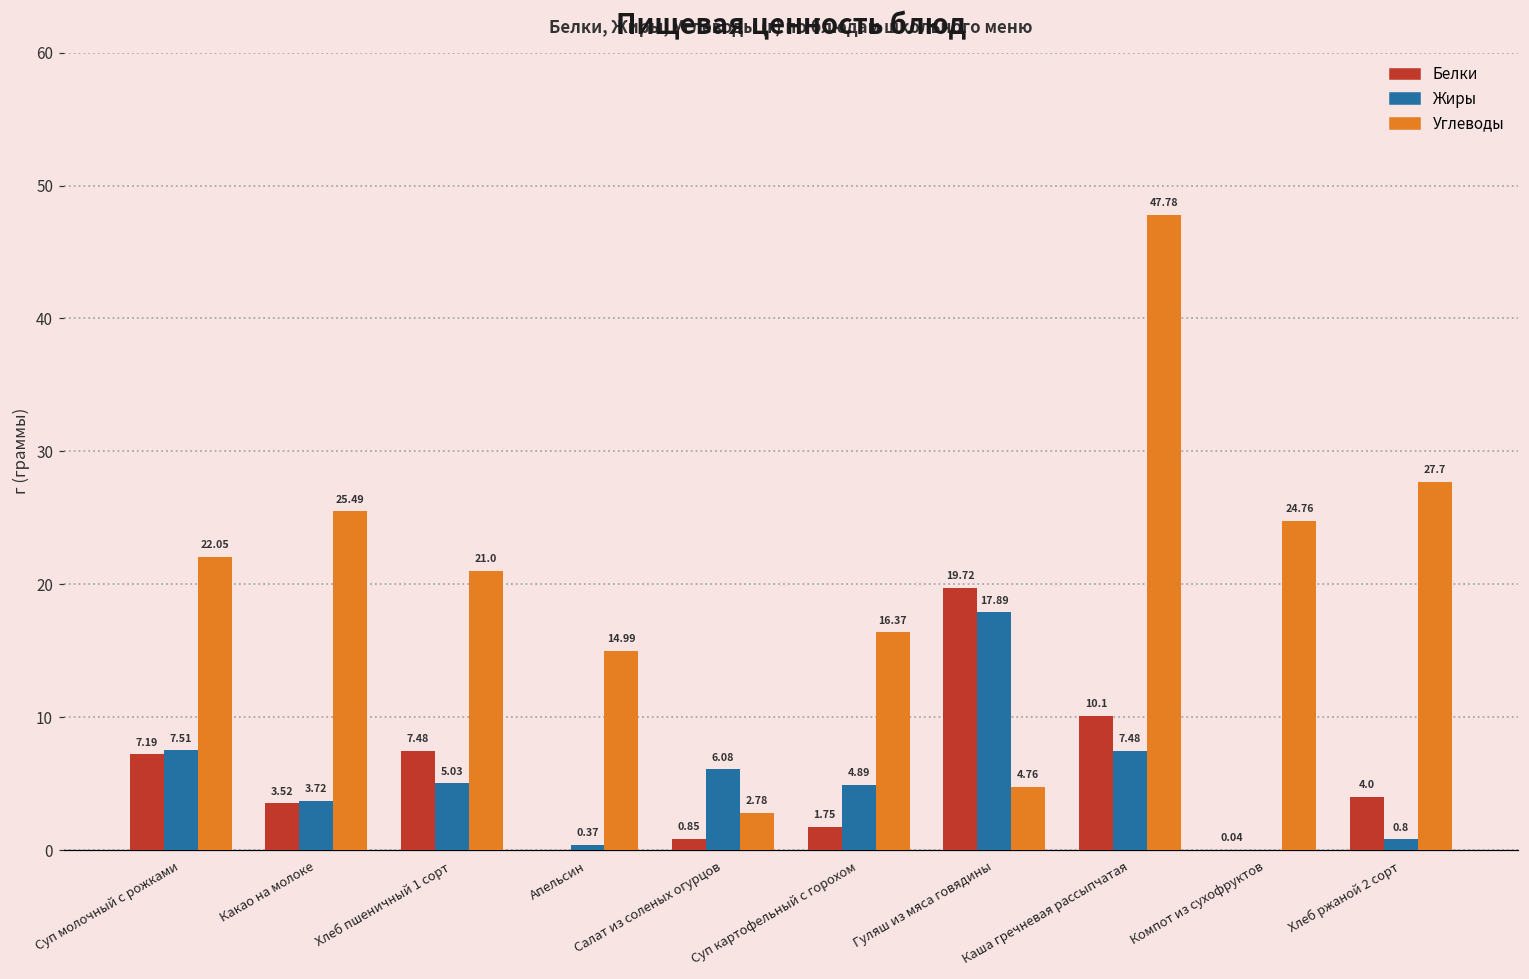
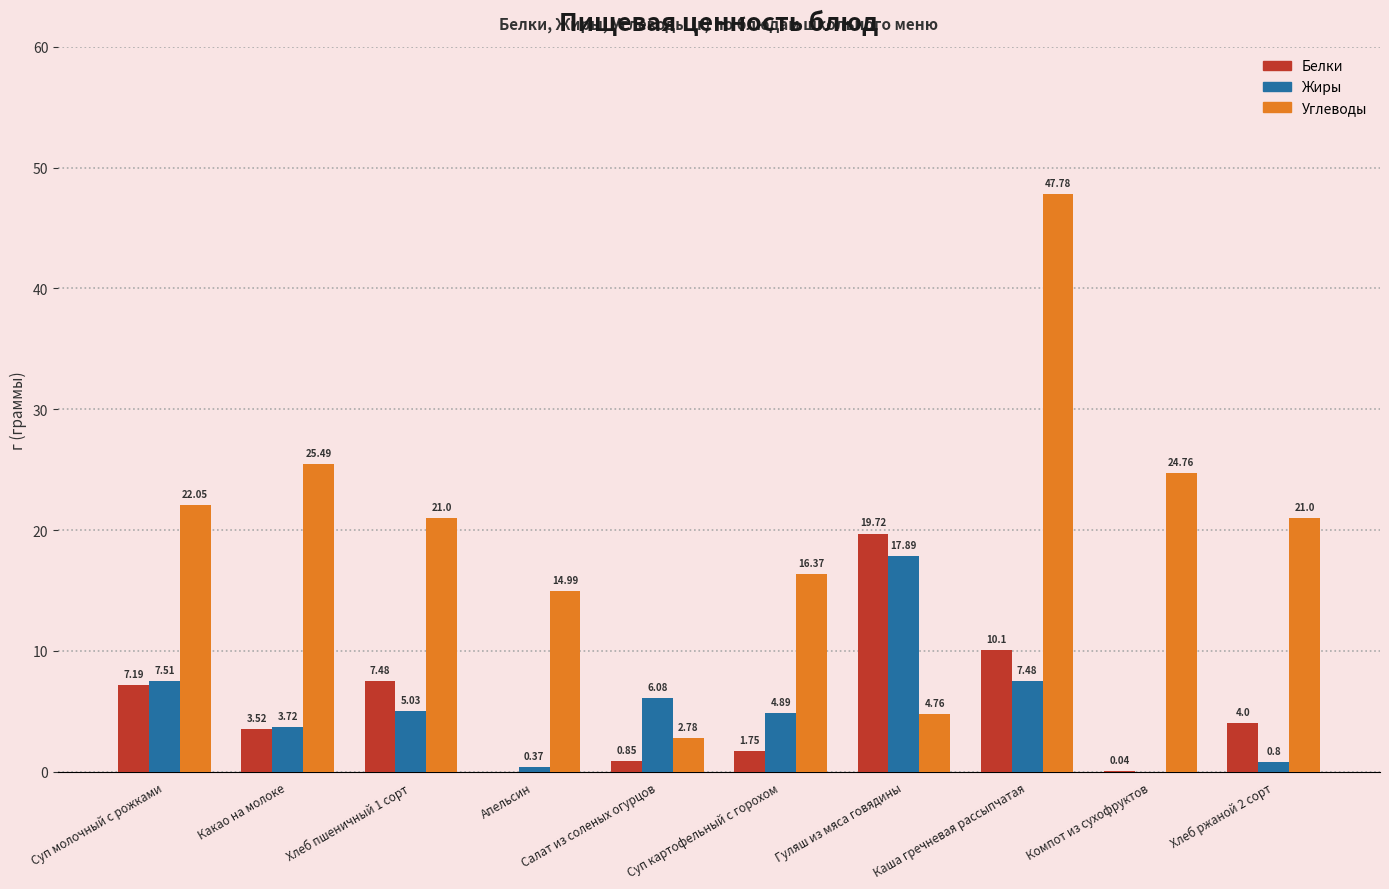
Углеводы, Хлеб ржаной 2 сорт: 27.7 -> 21.0
